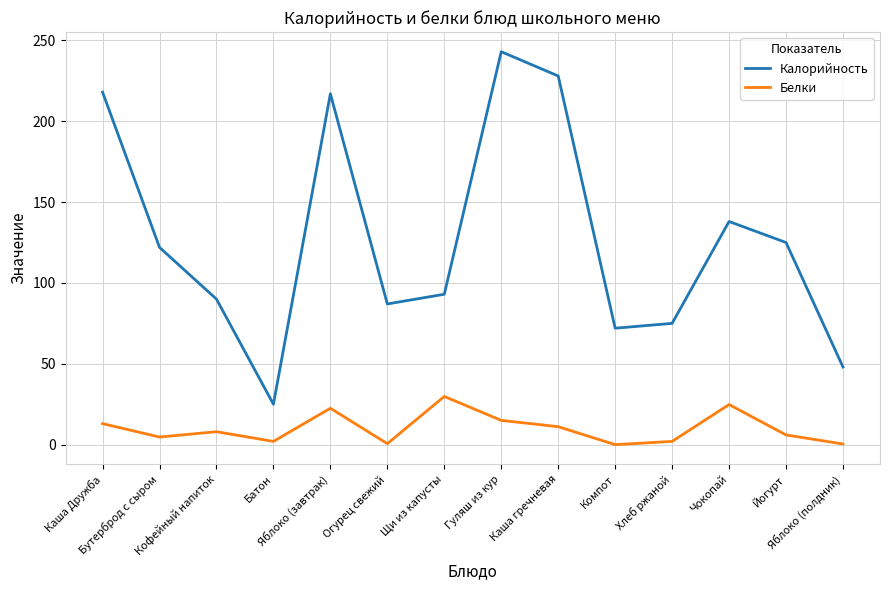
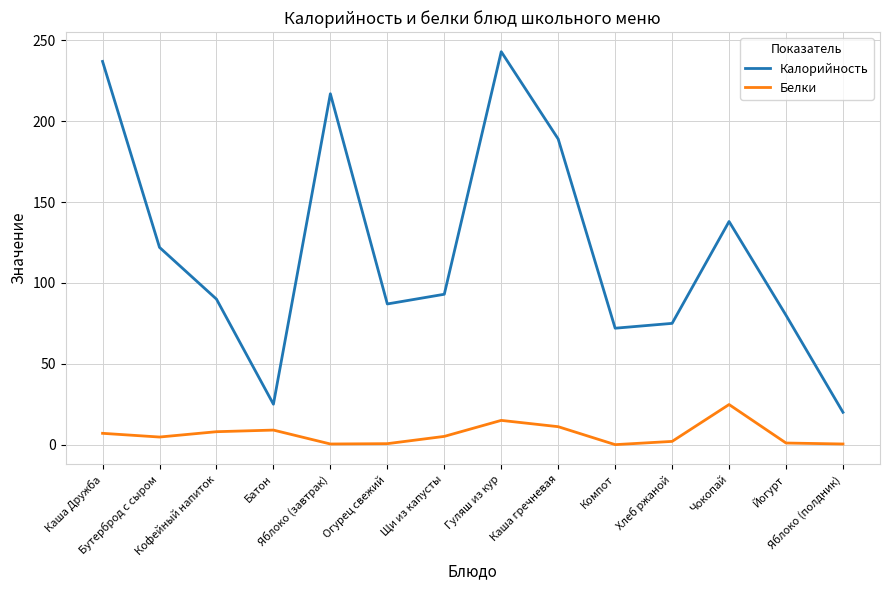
Калорийность, Каша Дружба: 218 -> 237
Белки, Каша Дружба: 13 -> 7
Белки, Батон: 2 -> 9
Белки, Яблоко (завтрак): 23 -> 0
Белки, Щи из капусты: 30 -> 5
Калорийность, Каша гречневая: 228 -> 189
Калорийность, Йогурт: 125 -> 80
Белки, Йогурт: 6 -> 1
Калорийность, Яблоко (полдник): 48 -> 20
